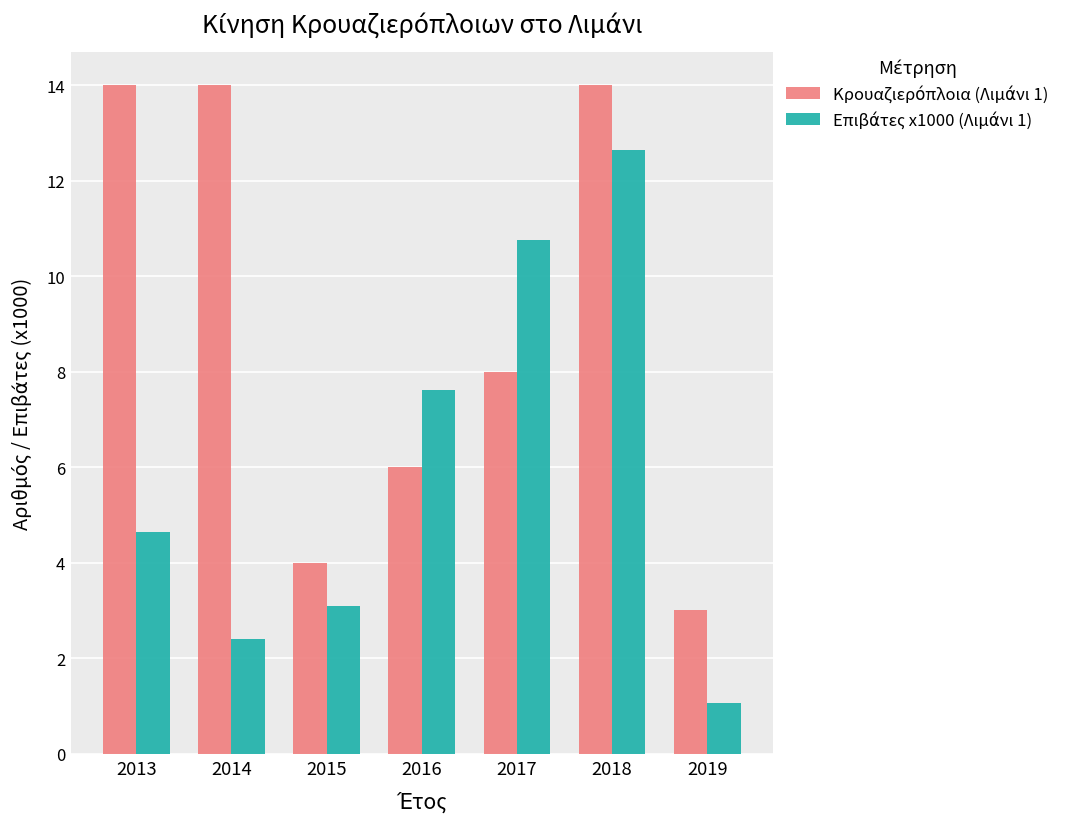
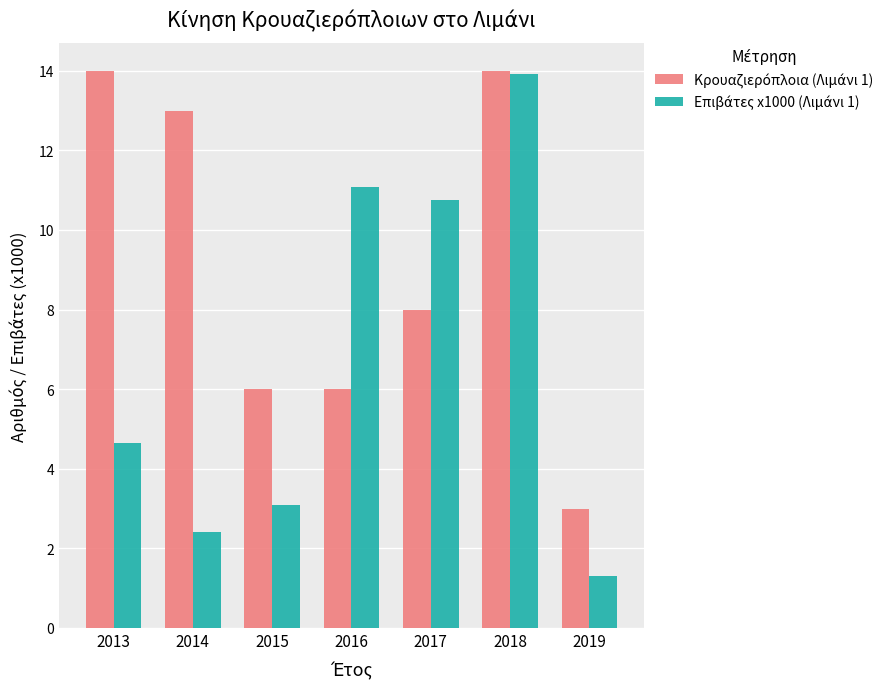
Κρουαζιερόπλοια (Λιμάνι 1), 2014: 14 -> 13
Κρουαζιερόπλοια (Λιμάνι 1), 2015: 4 -> 6
Επιβάτες x1000 (Λιμάνι 1), 2016: 7.6 -> 11.1
Επιβάτες x1000 (Λιμάνι 1), 2018: 12.7 -> 13.9
Επιβάτες x1000 (Λιμάνι 1), 2019: 1.1 -> 1.3
